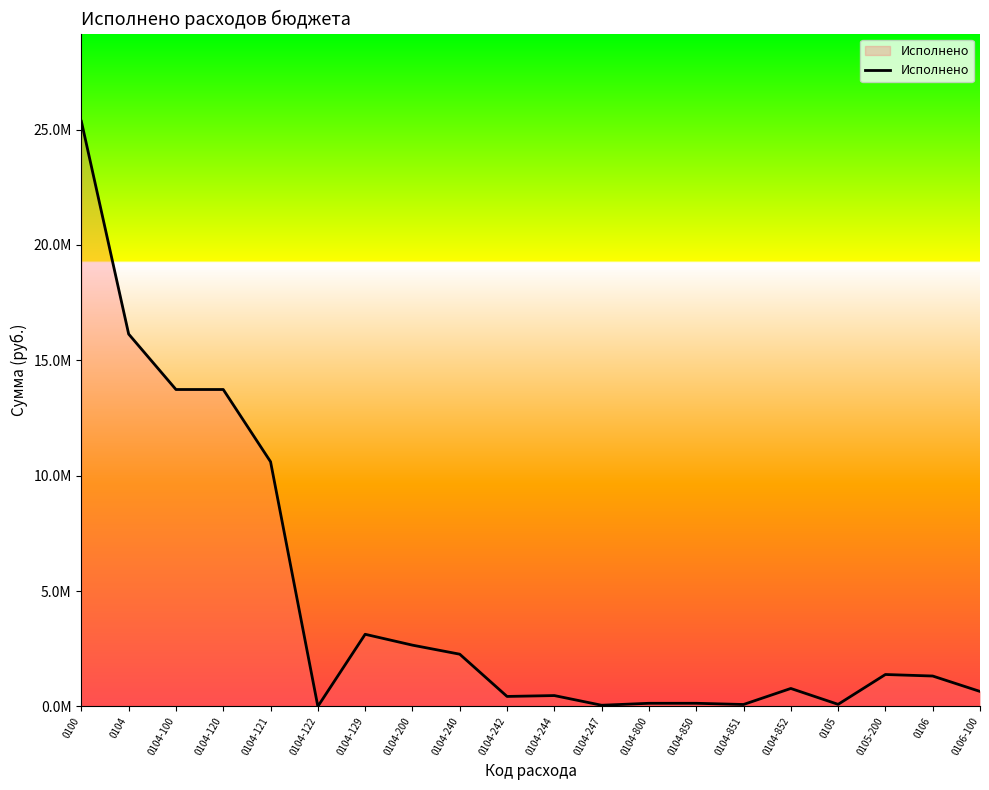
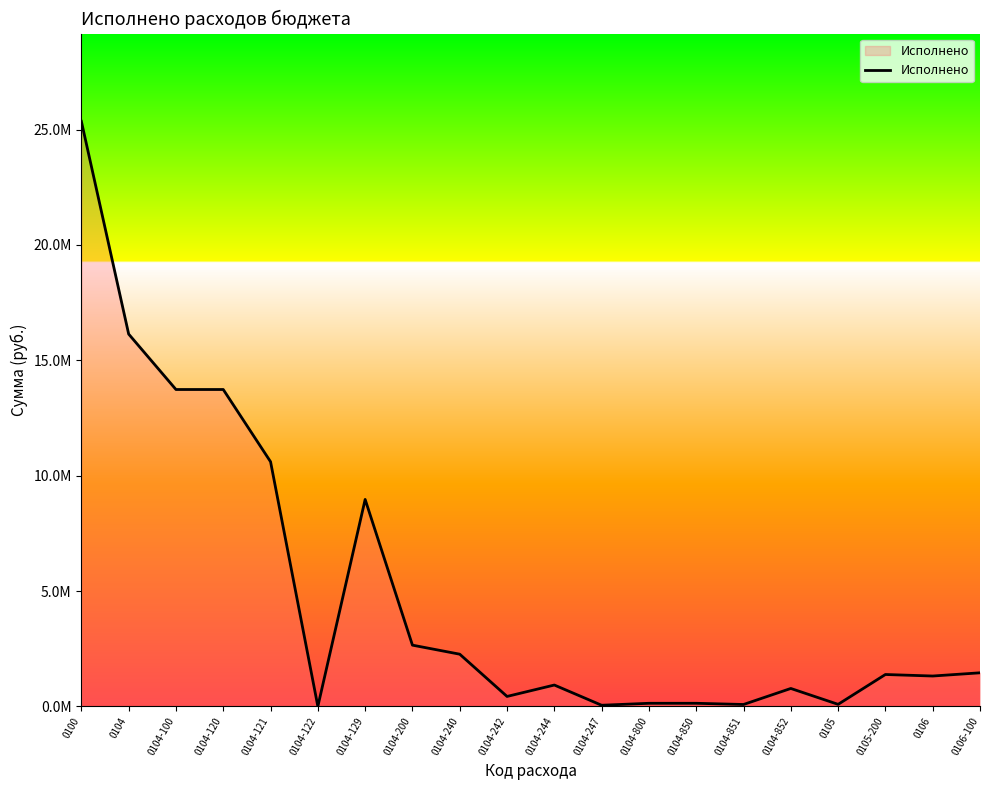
0104-129: 3100000 -> 9000000
0104-244: 500000 -> 900000
0106-100: 700000 -> 1500000
